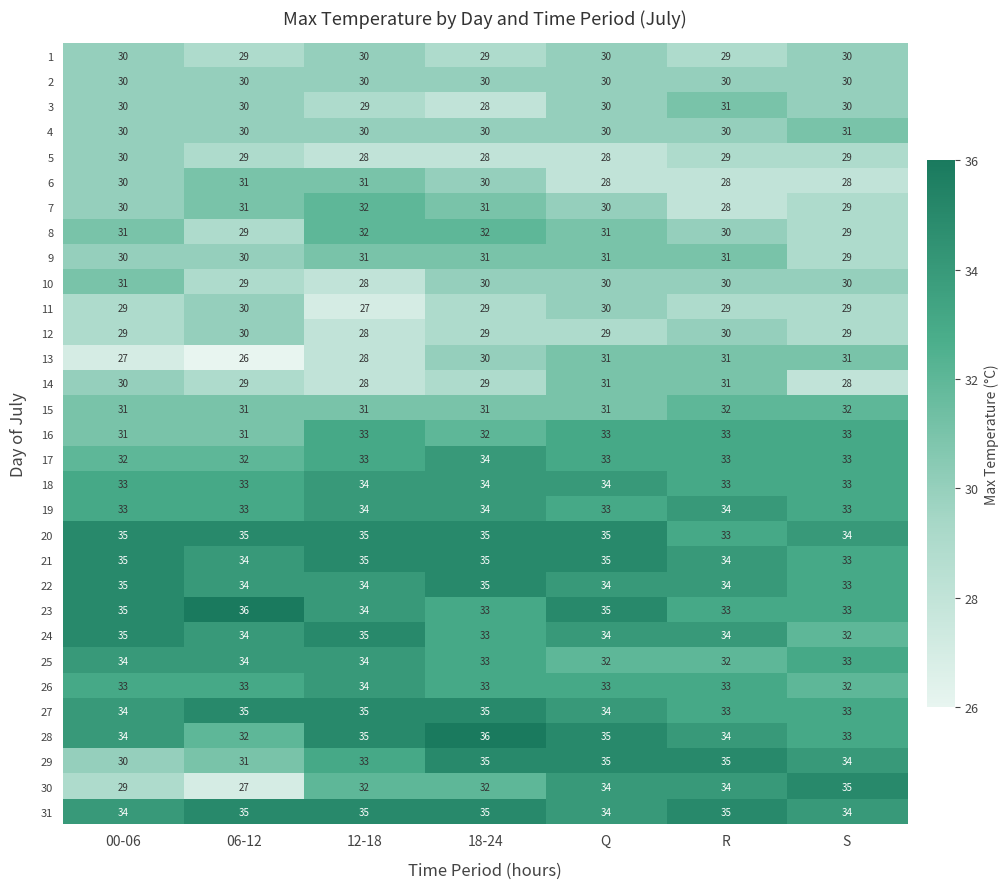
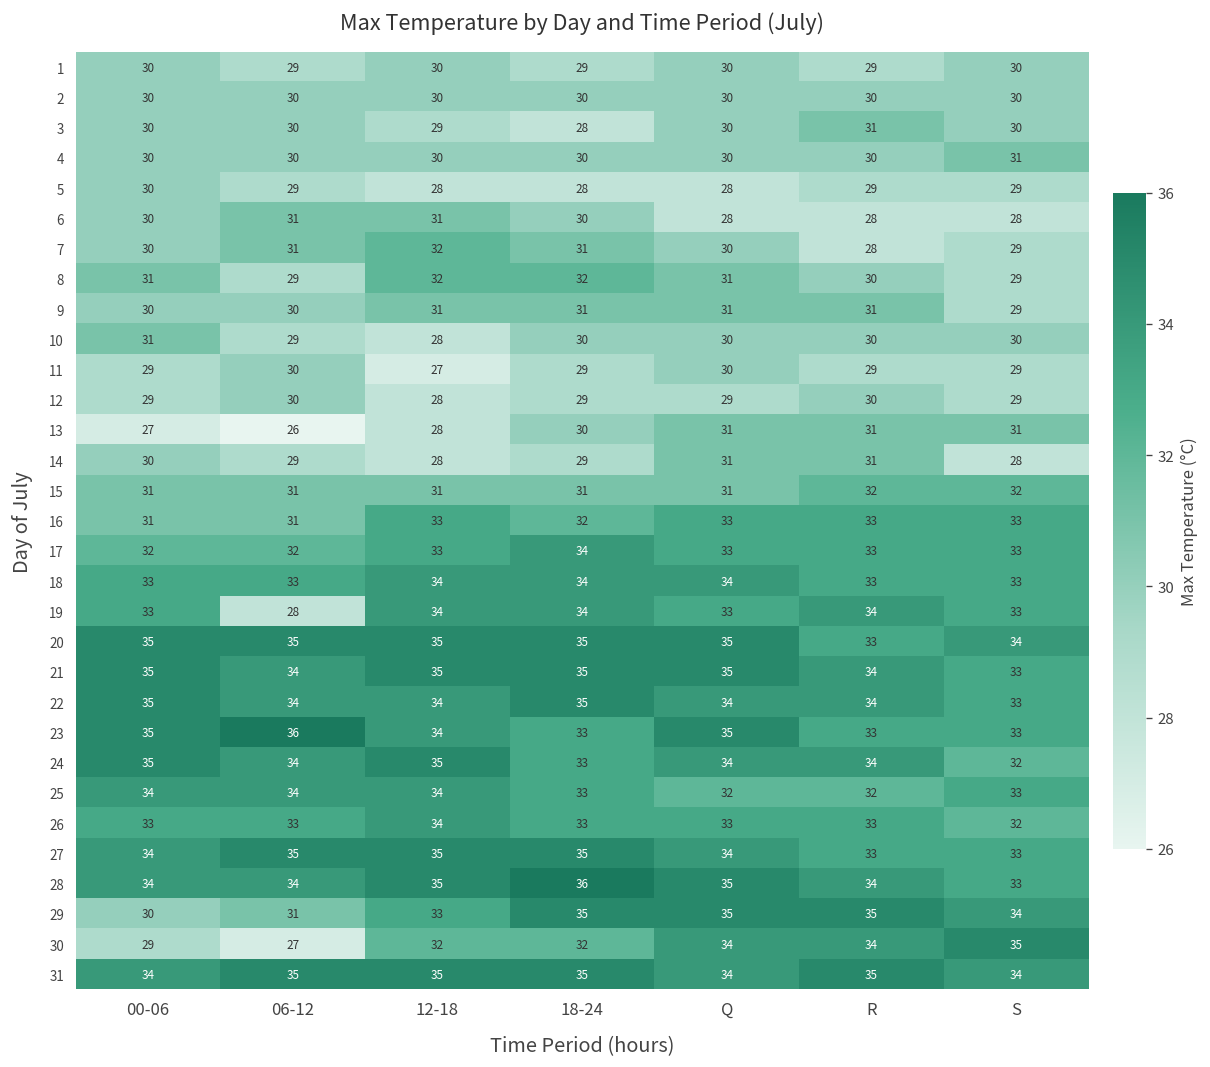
19, 06-12: 33 -> 28
28, 06-12: 32 -> 34
